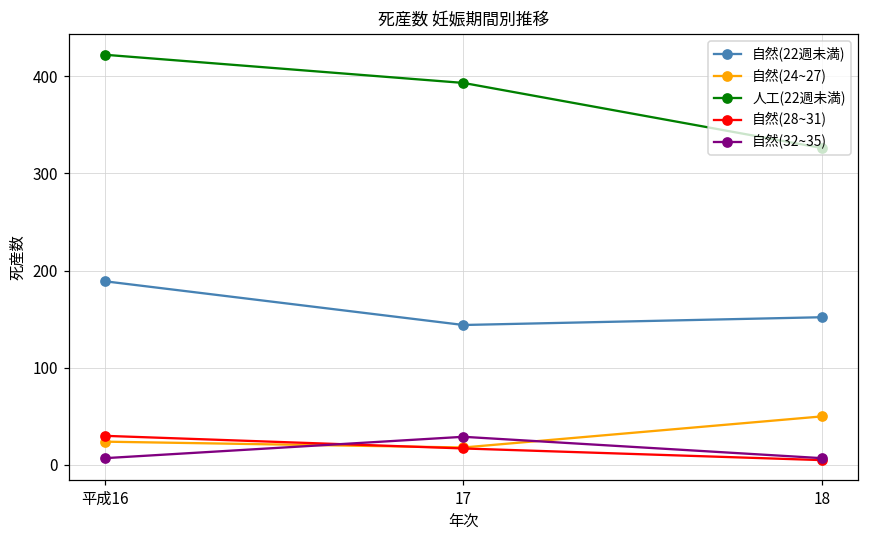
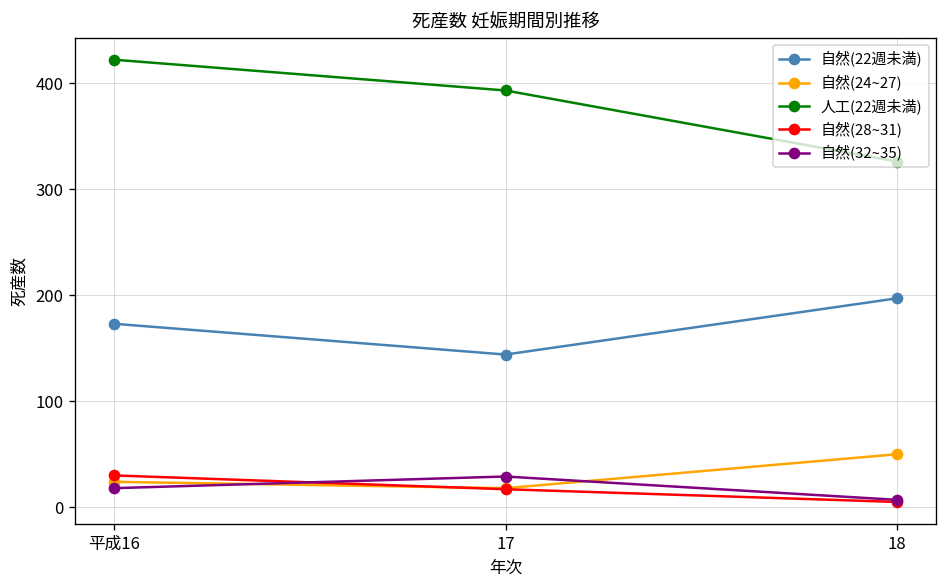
自然(22週未満), 平成16: 190 -> 170
自然(32~35), 平成16: 10 -> 20
自然(22週未満), 18: 150 -> 200
